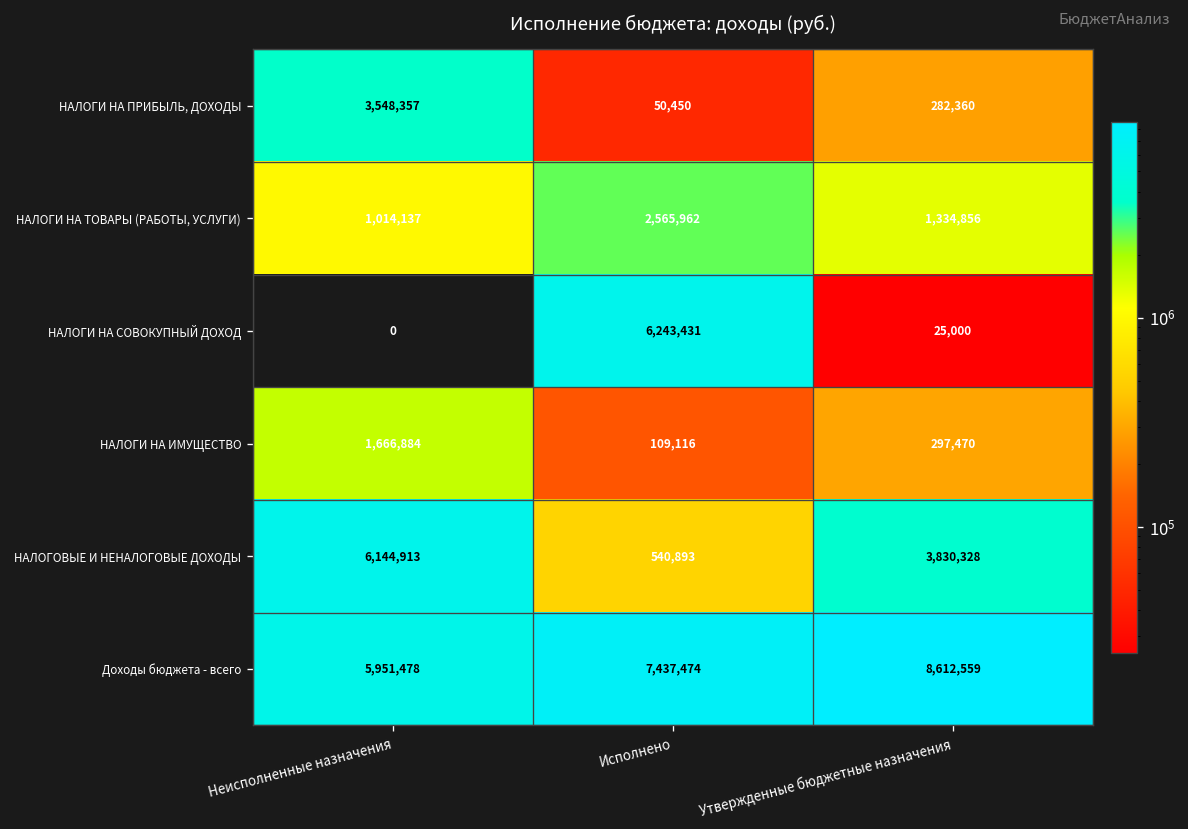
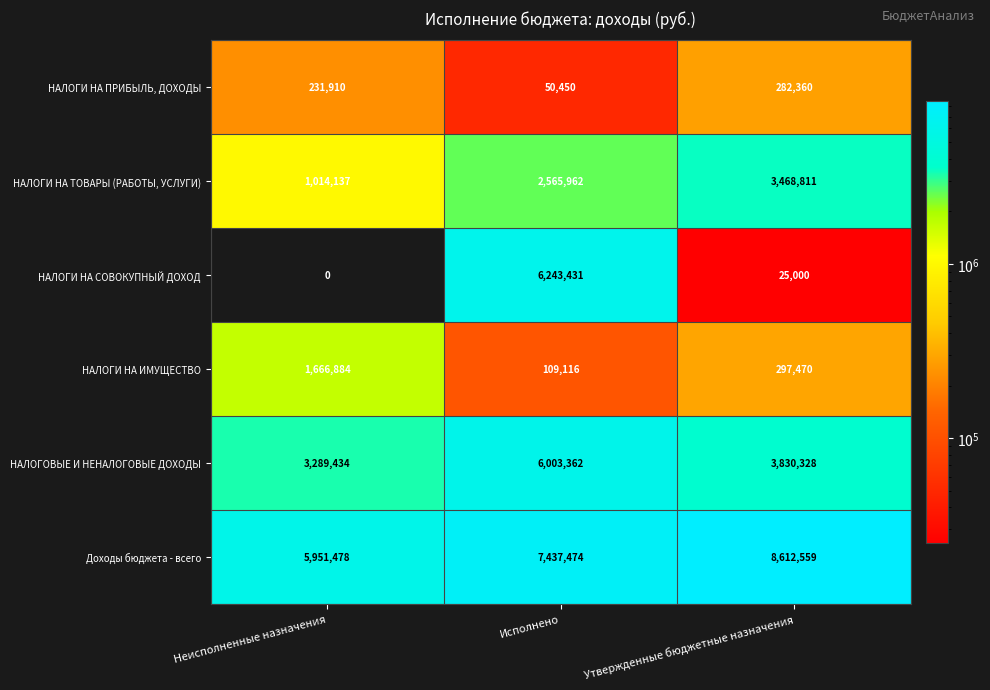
НАЛОГИ НА ПРИБЫЛЬ, ДОХОДЫ, Неисполненные назначения: 3,548,357 -> 231,910
НАЛОГИ НА ТОВАРЫ (РАБОТЫ, УСЛУГИ), Утвержденные бюджетные назначения: 1,334,856 -> 3,468,811
НАЛОГОВЫЕ И НЕНАЛОГОВЫЕ ДОХОДЫ, Неисполненные назначения: 6,144,913 -> 3,289,434
НАЛОГОВЫЕ И НЕНАЛОГОВЫЕ ДОХОДЫ, Исполнено: 540,893 -> 6,003,362
